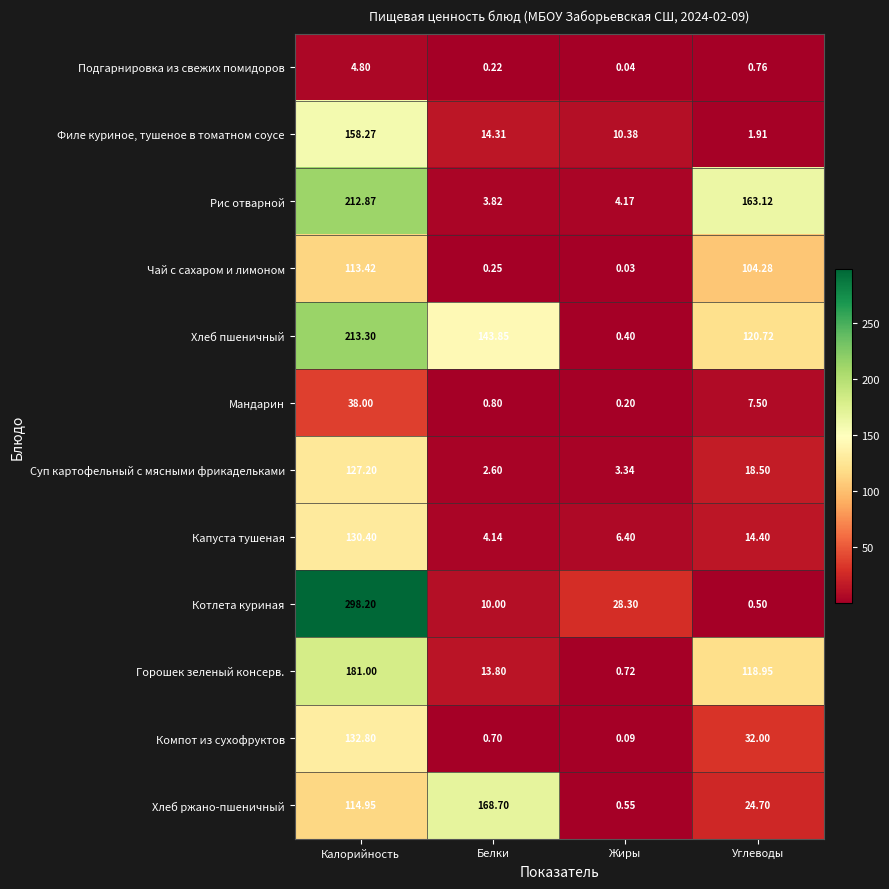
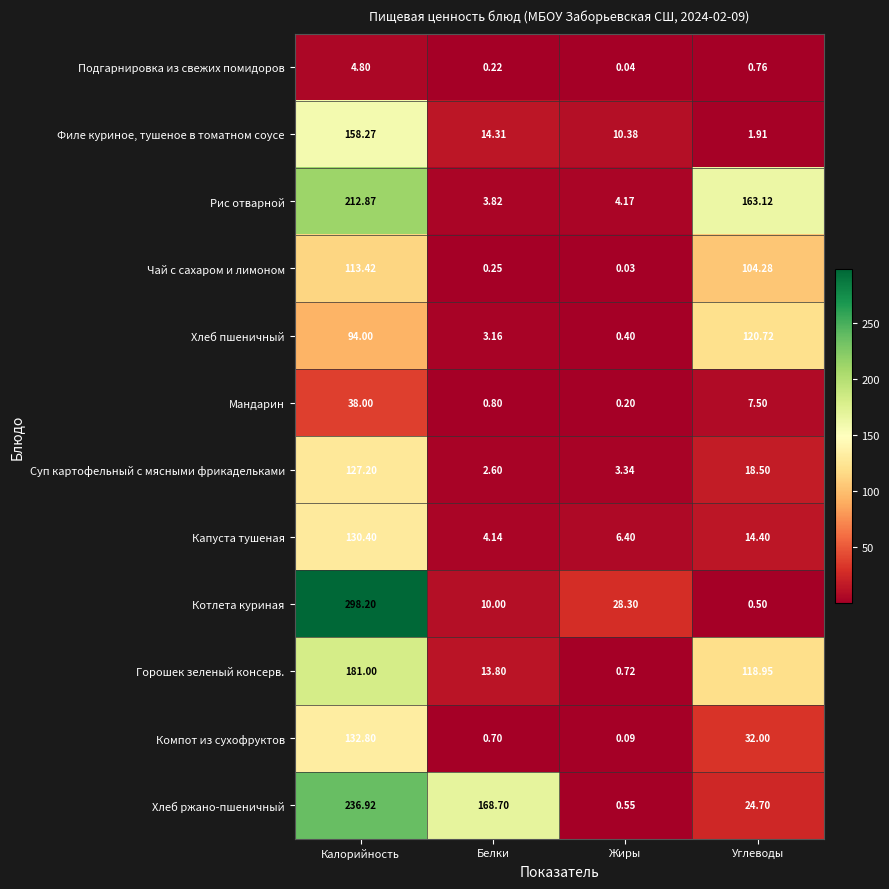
Хлеб пшеничный, Калорийность: 213.30 -> 94.00
Хлеб пшеничный, Белки: 143.85 -> 3.16
Хлеб ржано-пшеничный, Калорийность: 114.95 -> 236.92
